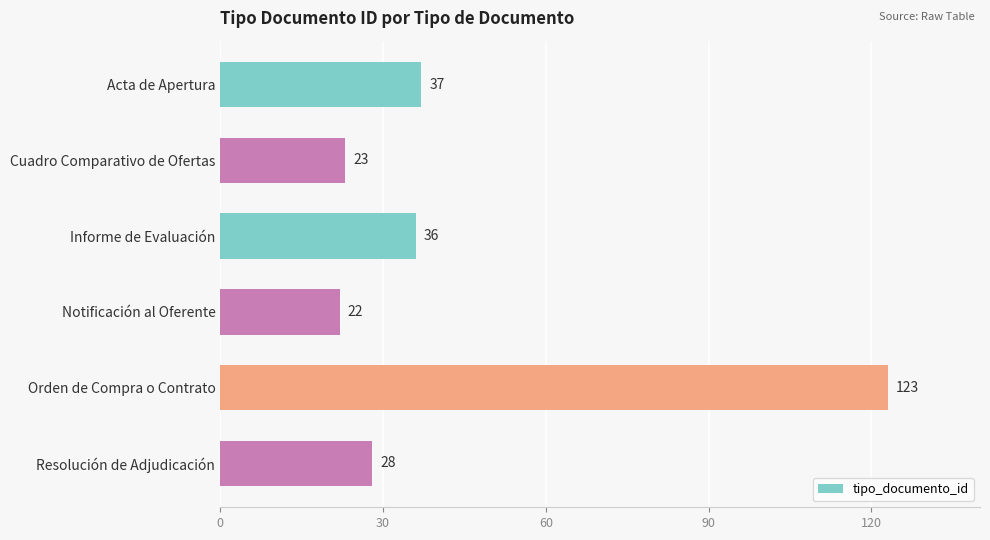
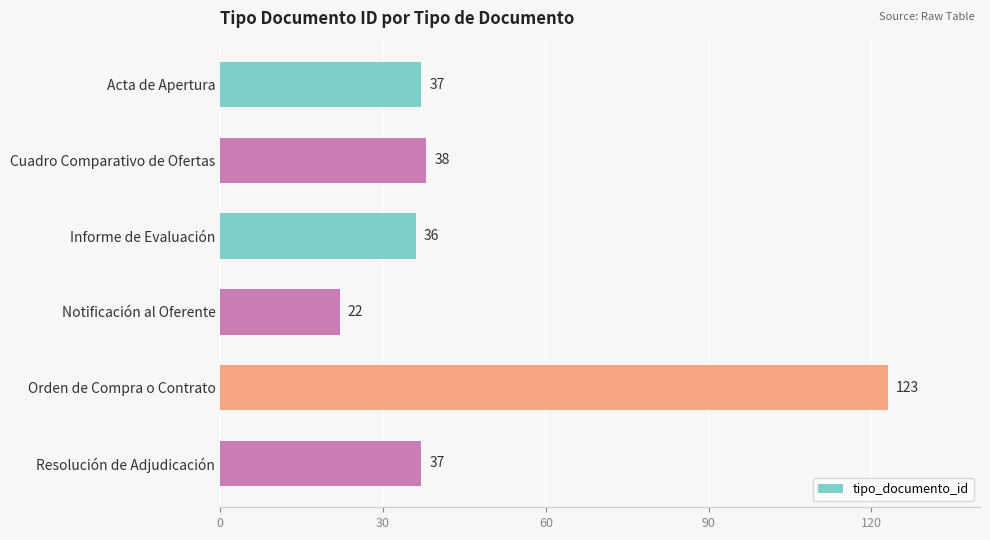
Cuadro Comparativo de Ofertas: 23 -> 38
Resolución de Adjudicación: 28 -> 37
